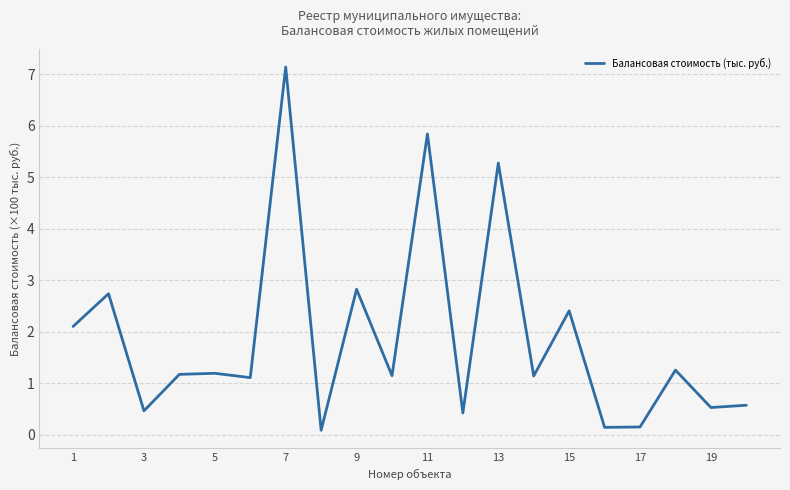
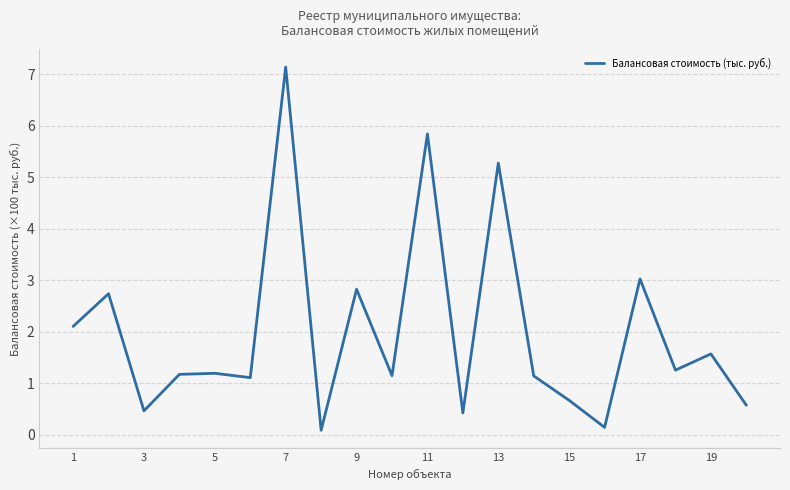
15: 2.4 -> 0.7
17: 0.2 -> 3.0
19: 0.5 -> 1.6
